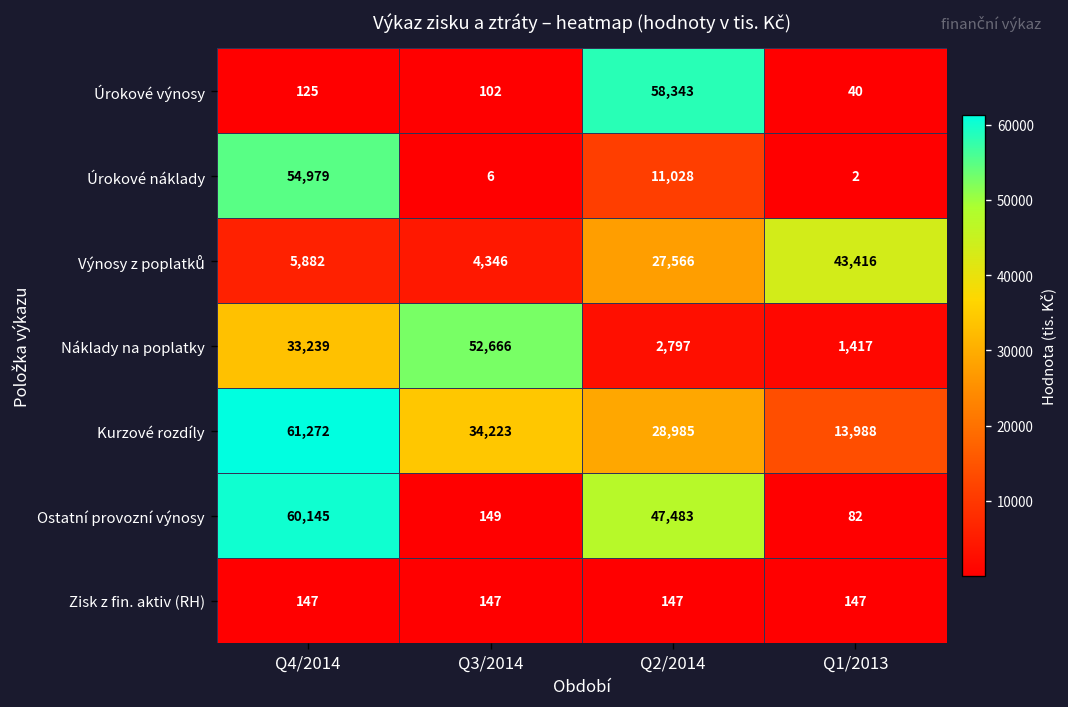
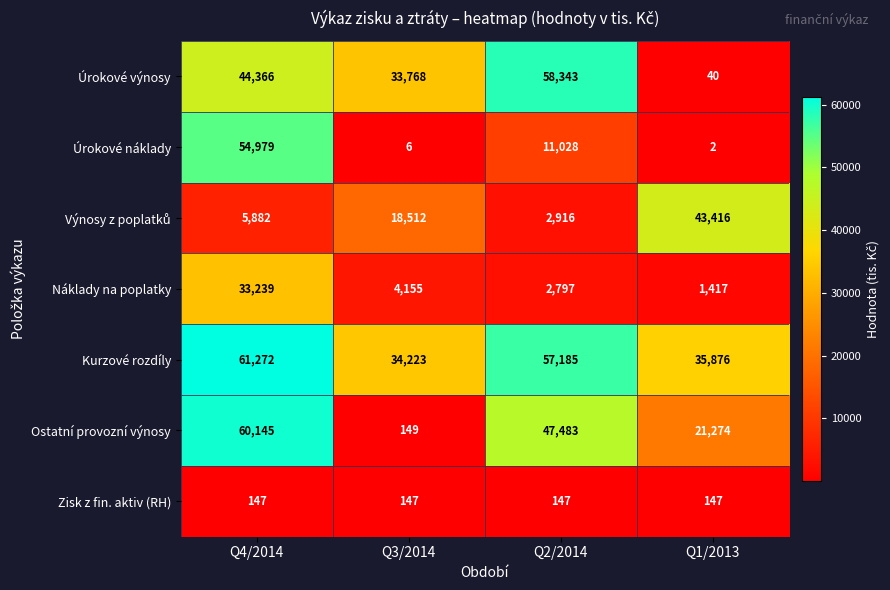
Úrokové výnosy, Q4/2014: 125 -> 44,366
Úrokové výnosy, Q3/2014: 102 -> 33,768
Výnosy z poplatků, Q3/2014: 4,346 -> 18,512
Výnosy z poplatků, Q2/2014: 27,566 -> 2,916
Náklady na poplatky, Q3/2014: 52,666 -> 4,155
Kurzové rozdíly, Q2/2014: 28,985 -> 57,185
Kurzové rozdíly, Q1/2013: 13,988 -> 35,876
Ostatní provozní výnosy, Q1/2013: 82 -> 21,274
